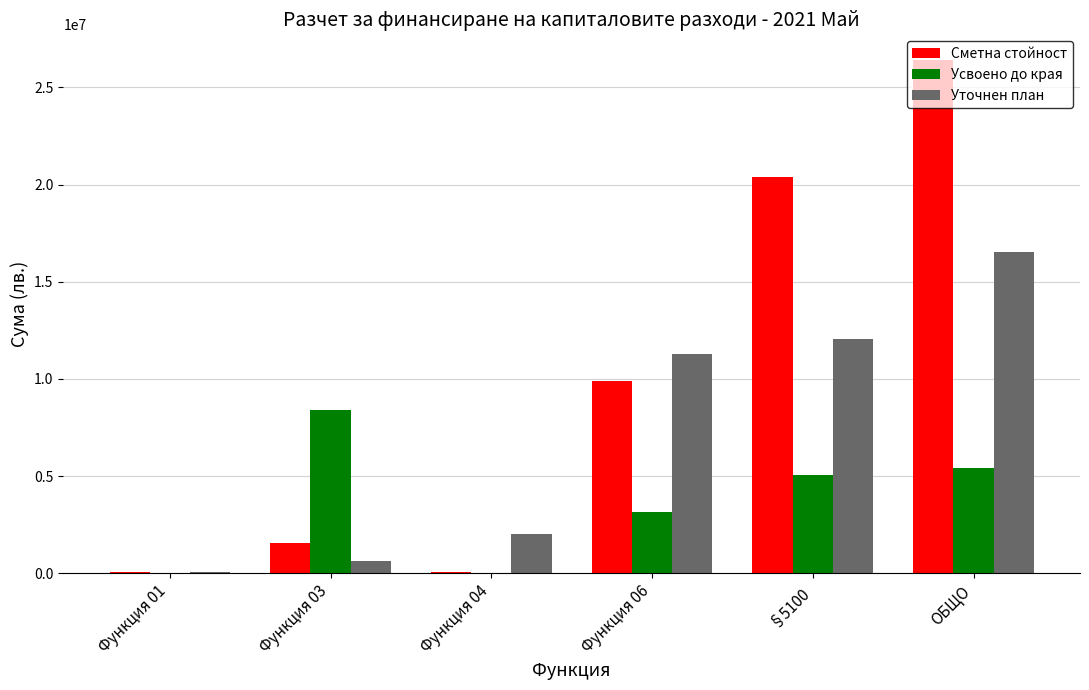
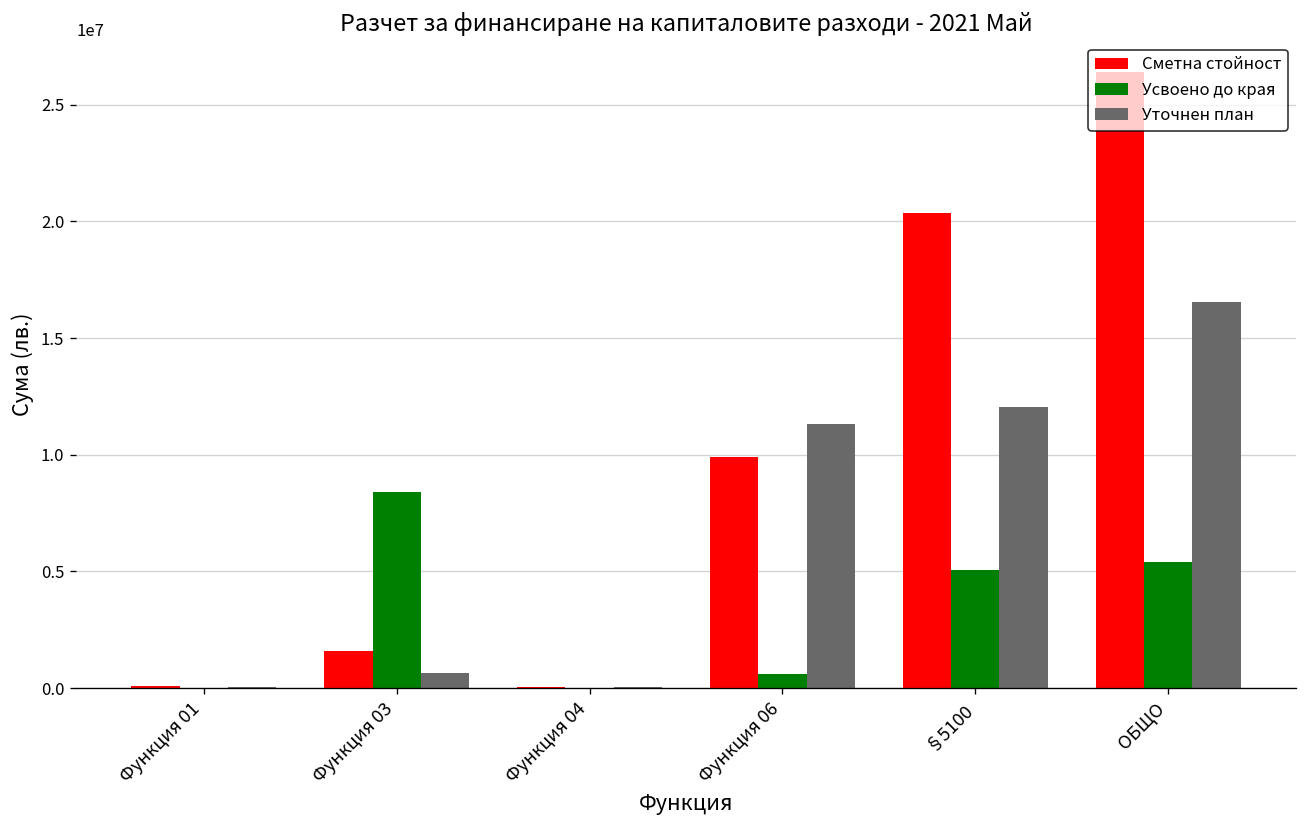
Уточнен план, Функция 04: 2000000 -> 100000
Усвоено до края, Функция 06: 3200000 -> 600000
